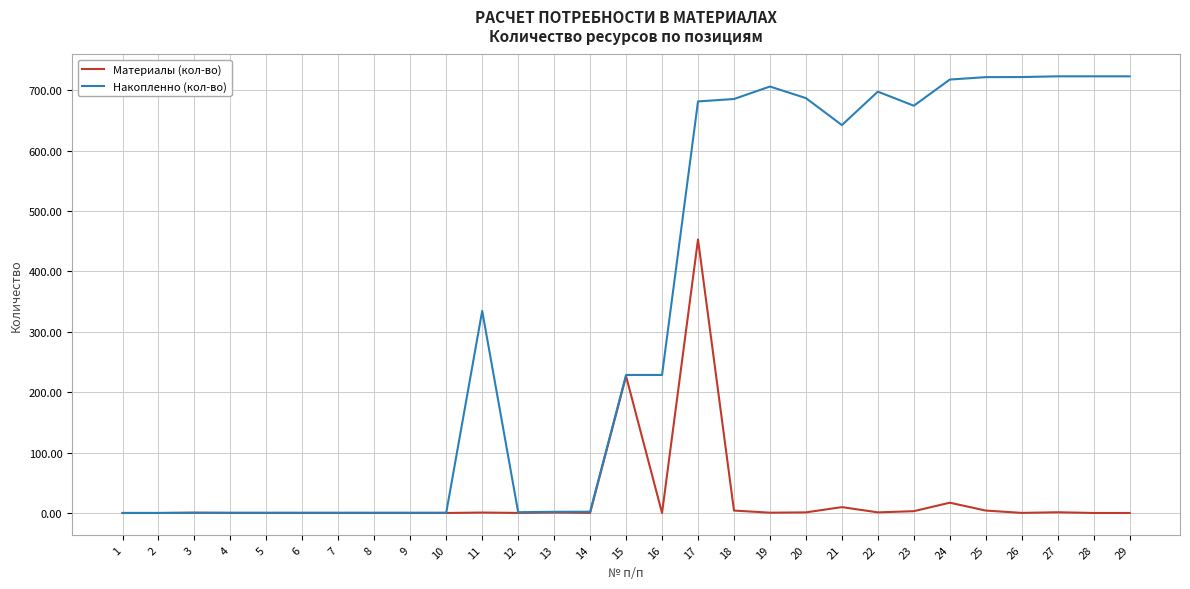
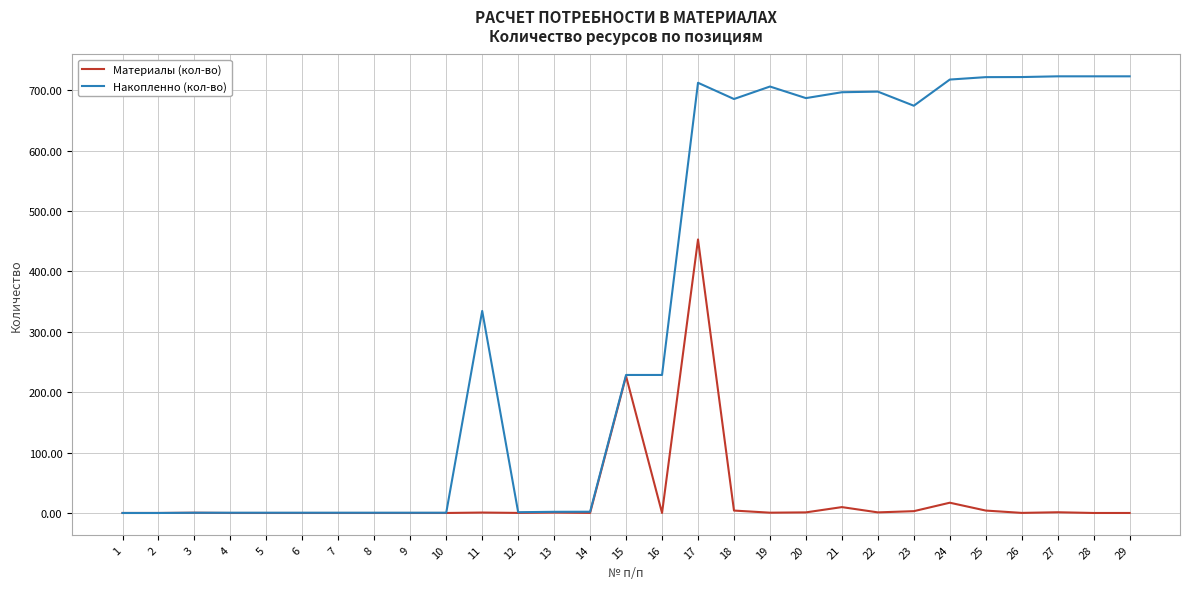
Накопленно (кол-во), 17: 680 -> 710
Накопленно (кол-во), 21: 640 -> 700
